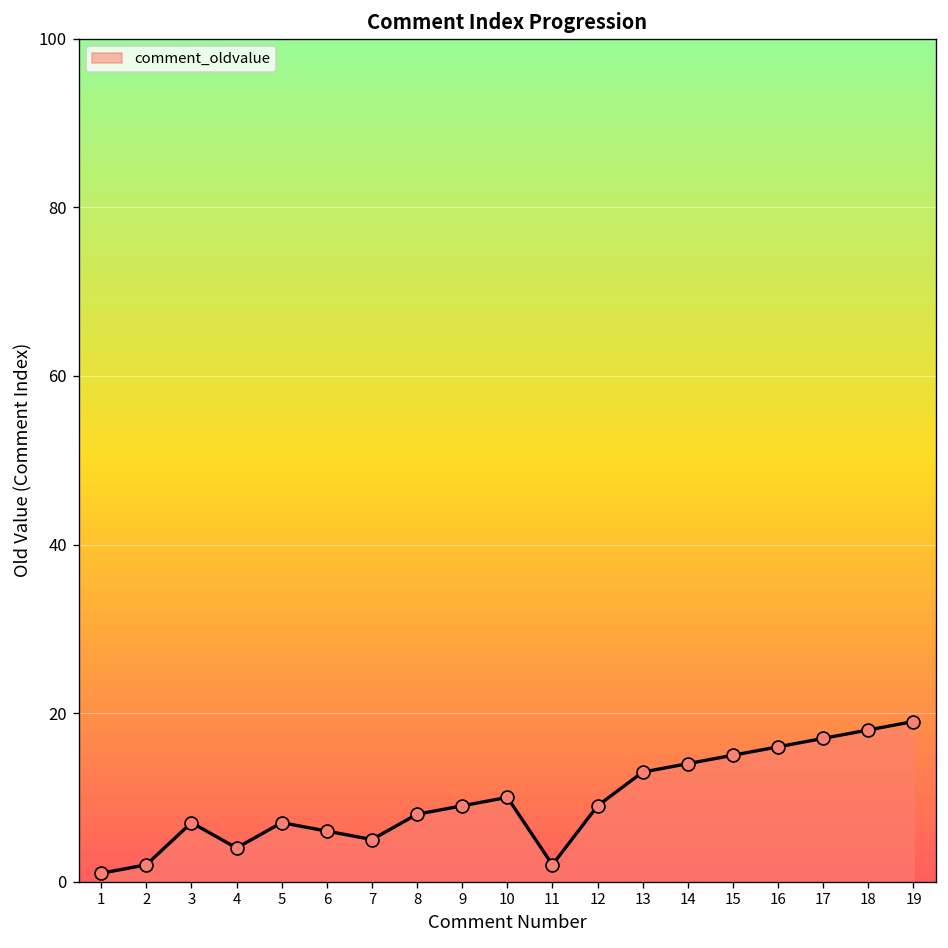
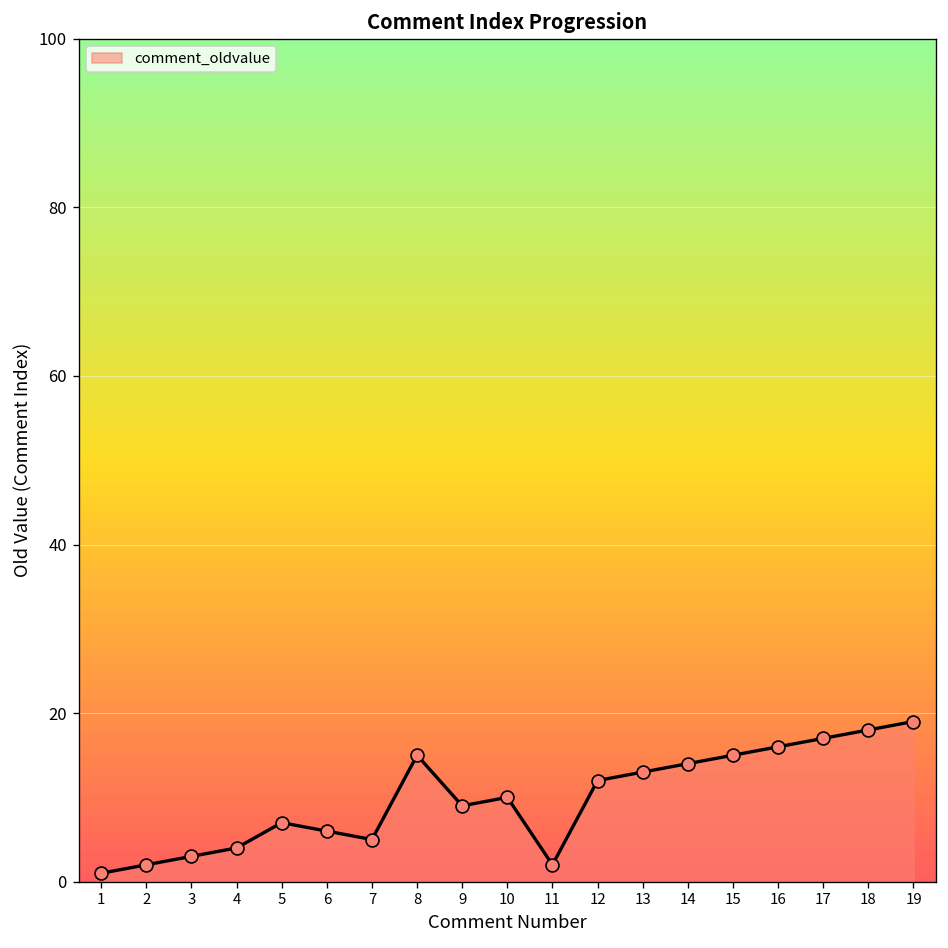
3: 7 -> 3
8: 8 -> 15
12: 9 -> 12
